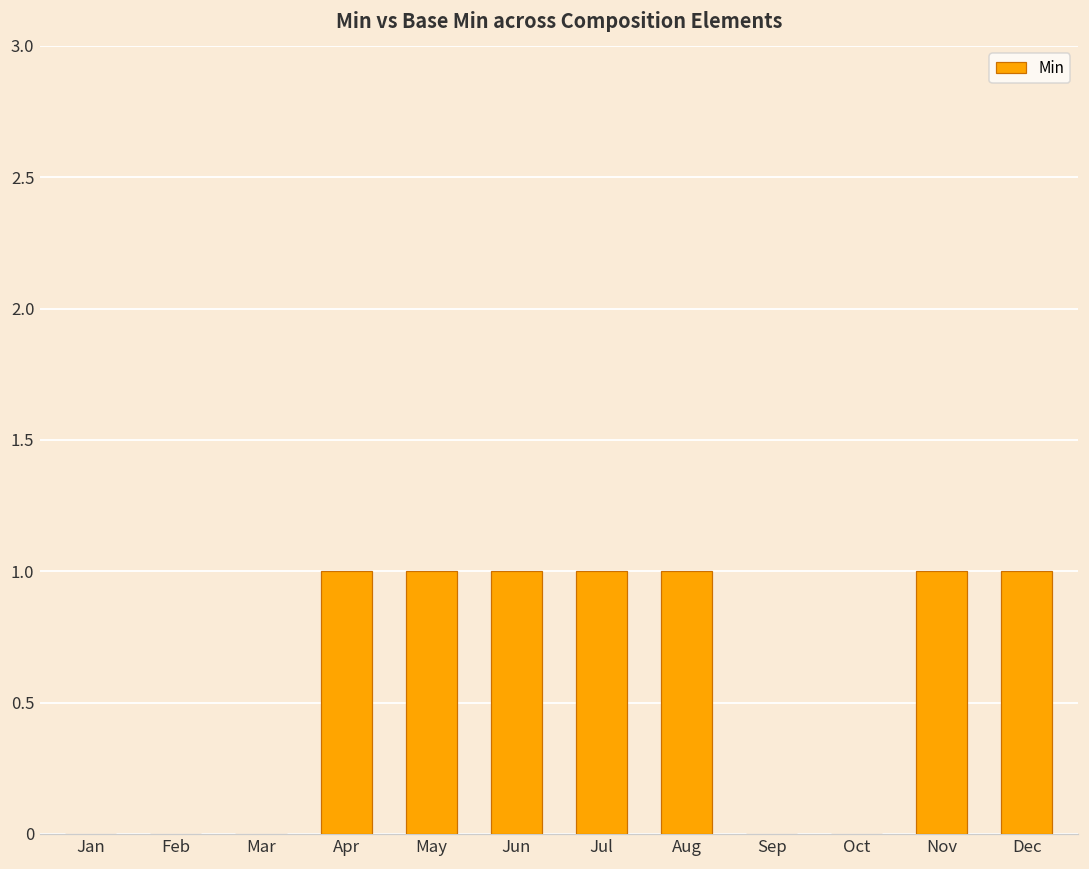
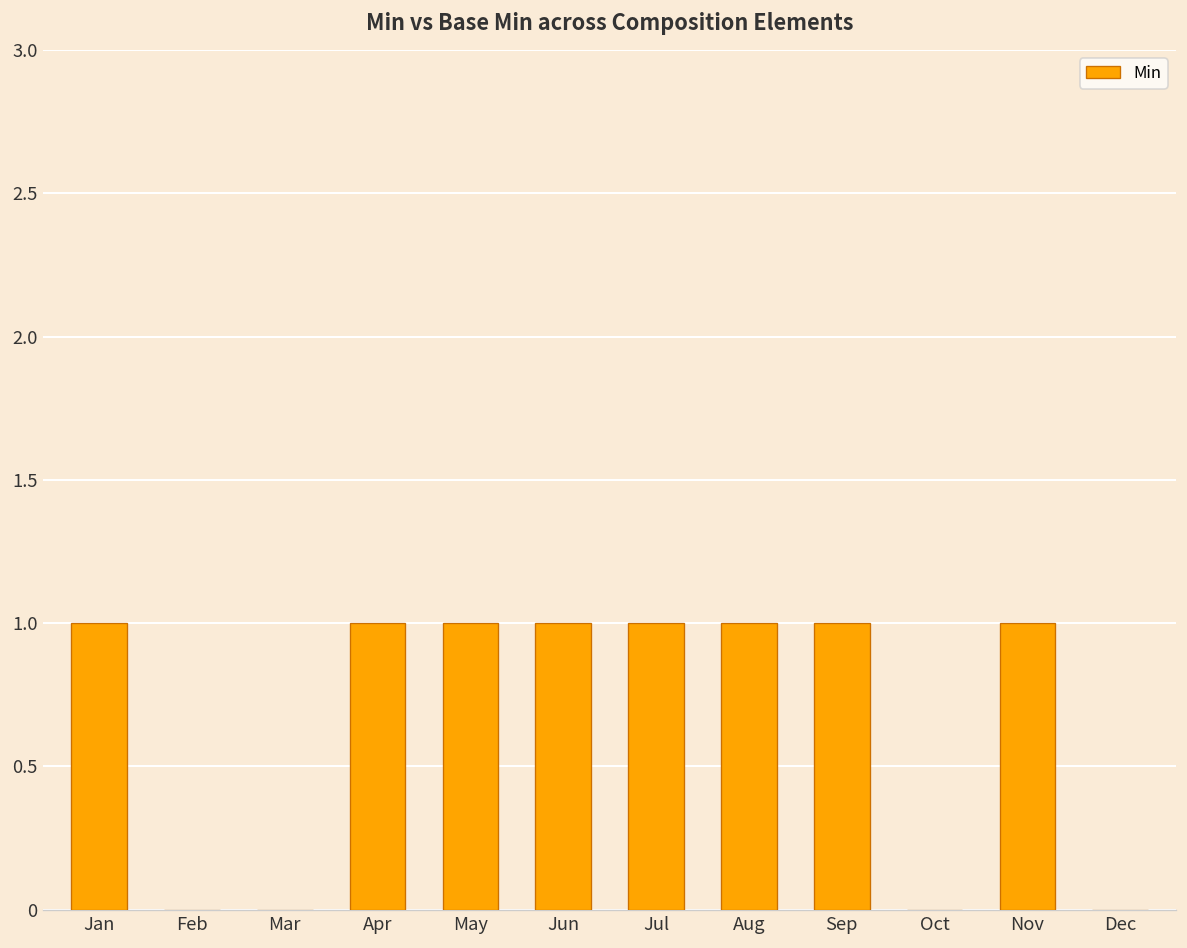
Jan: 0 -> 1
Sep: 0 -> 1
Dec: 1 -> 0
